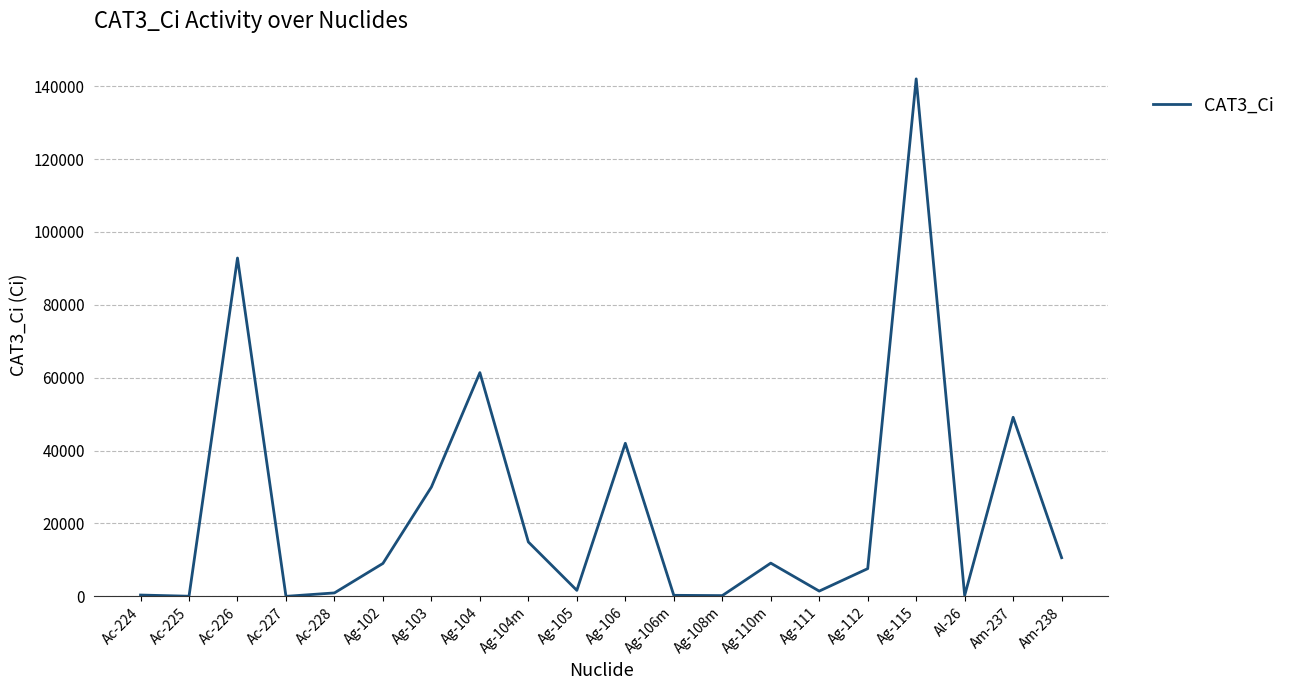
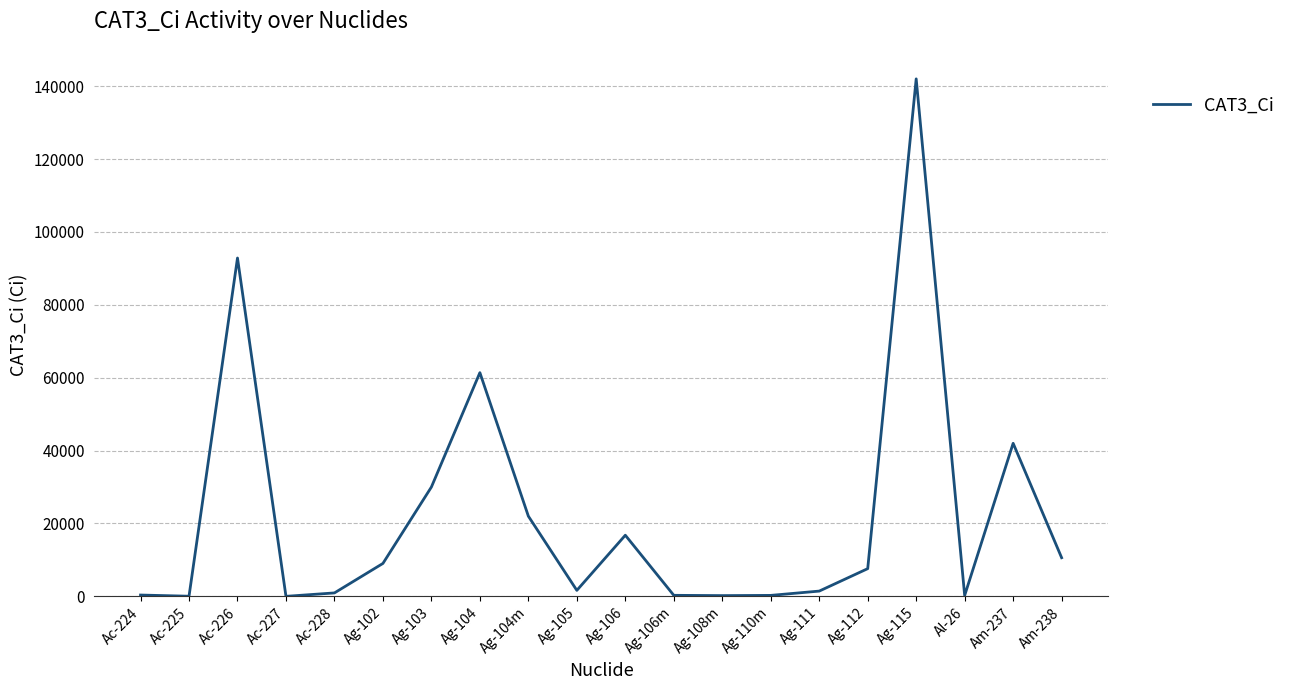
Ag-104m: 15000 -> 22000
Ag-106: 42000 -> 17000
Ag-110m: 9000 -> 0
Am-237: 49000 -> 42000
